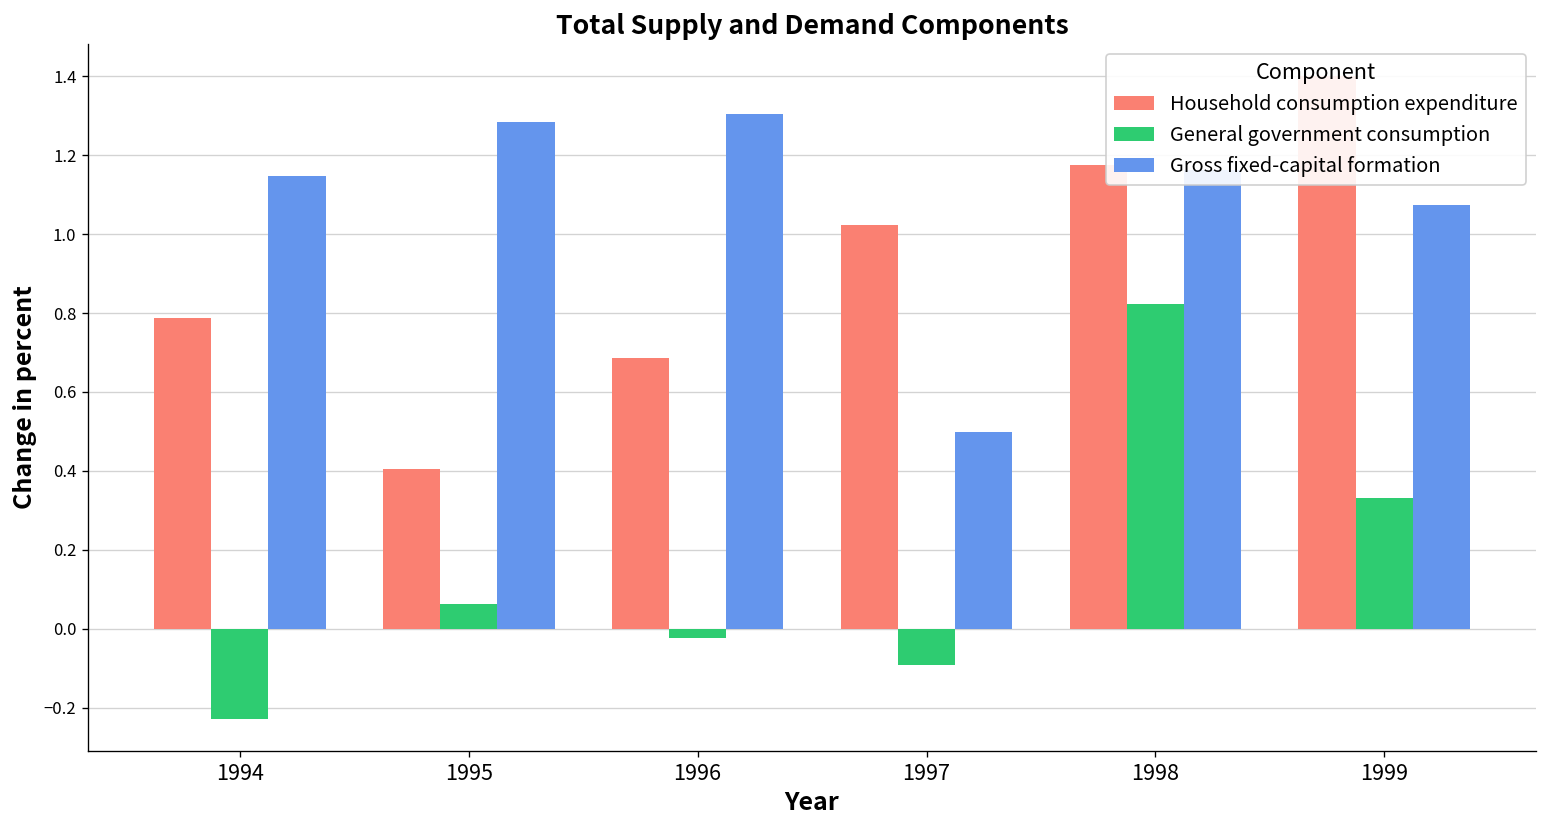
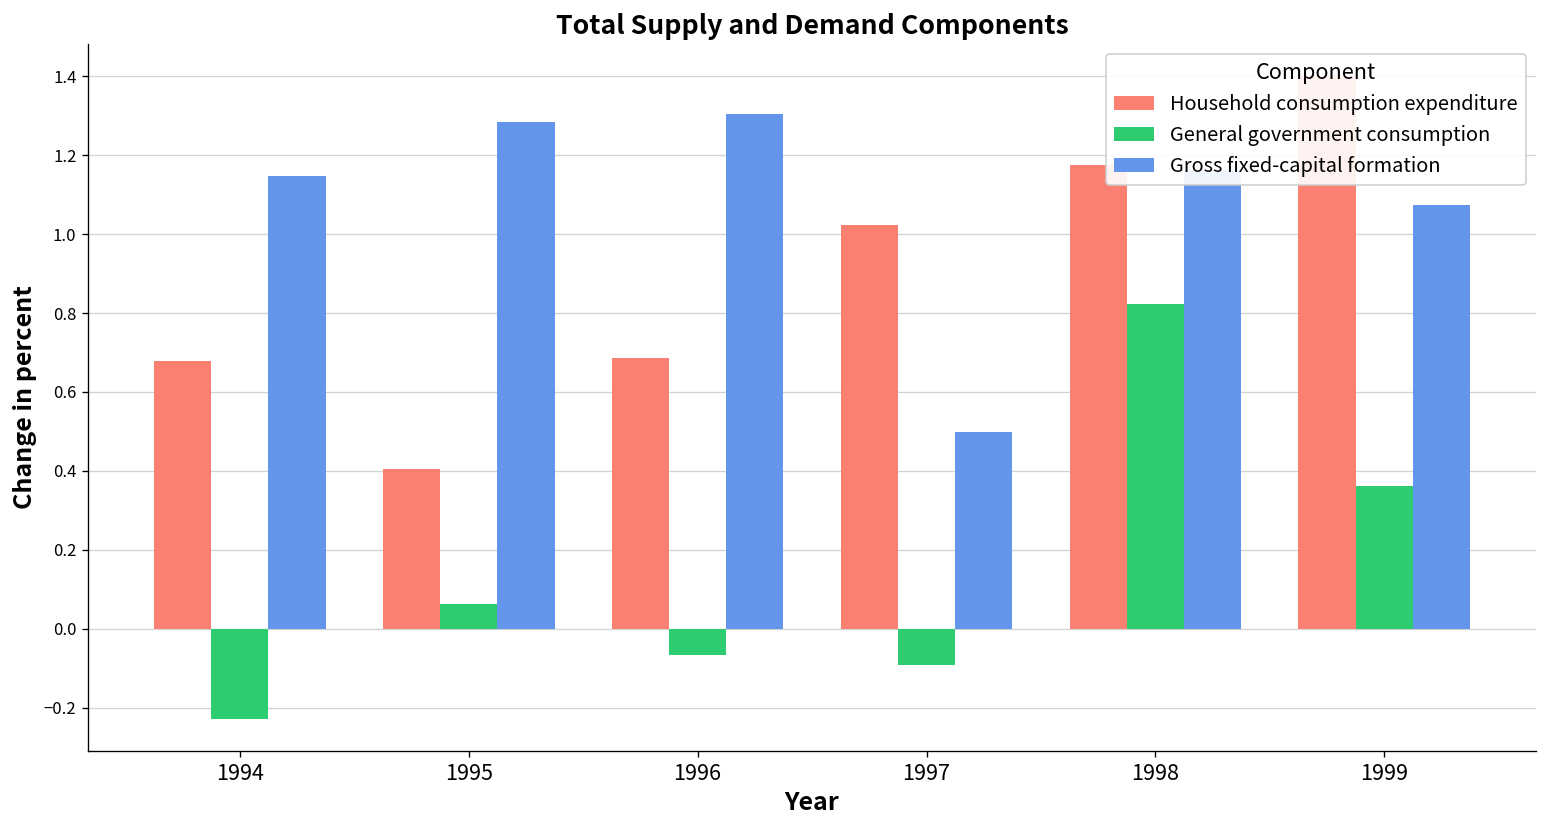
Household consumption expenditure, 1994: 0.79 -> 0.68
General government consumption, 1996: -0.02 -> -0.07
General government consumption, 1999: 0.33 -> 0.36
